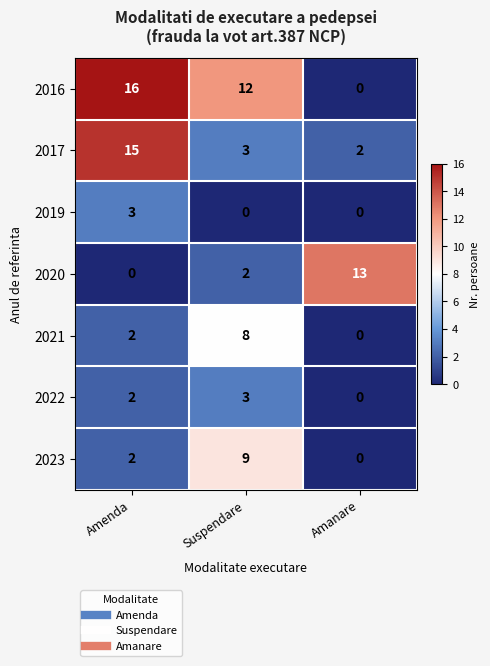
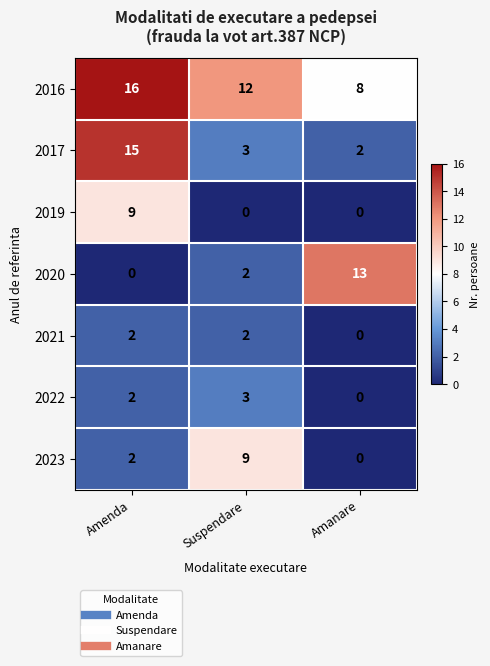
2016, Amanare: 0 -> 8
2019, Amenda: 3 -> 9
2021, Suspendare: 8 -> 2
